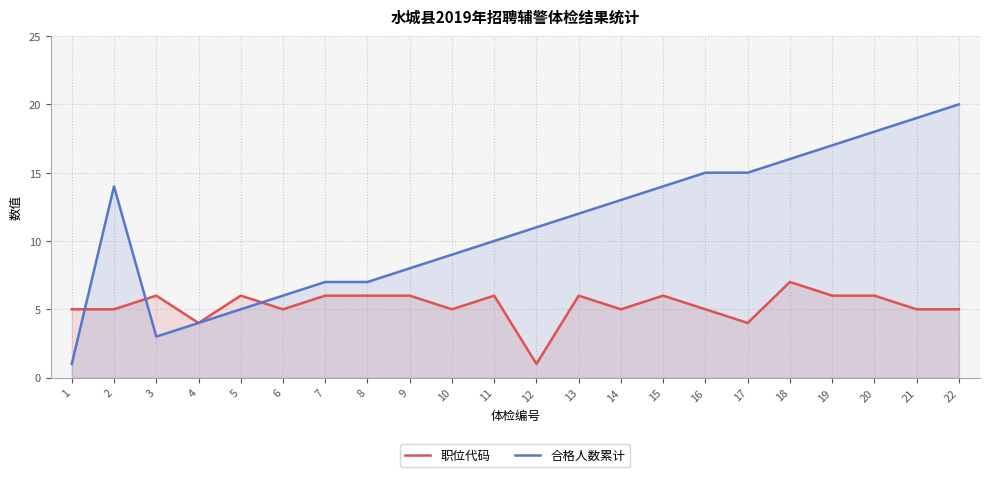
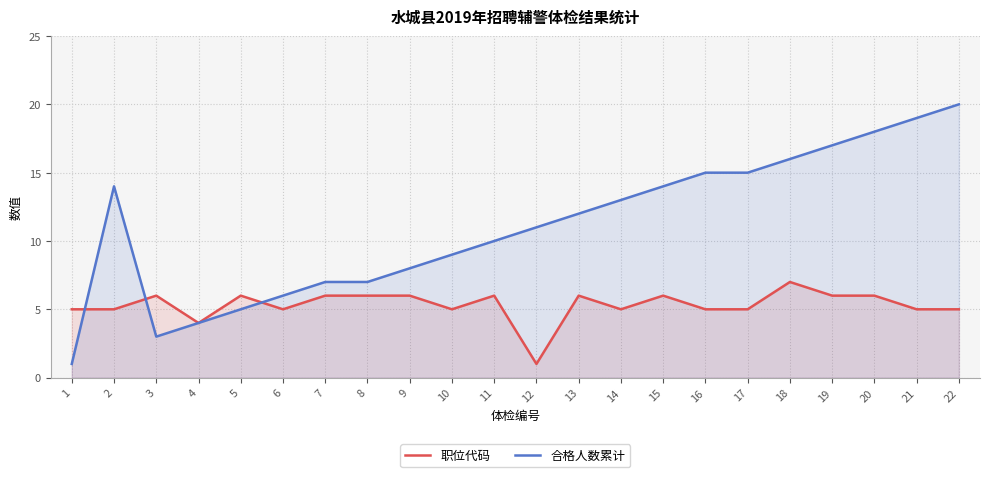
职位代码, 17: 4 -> 5
